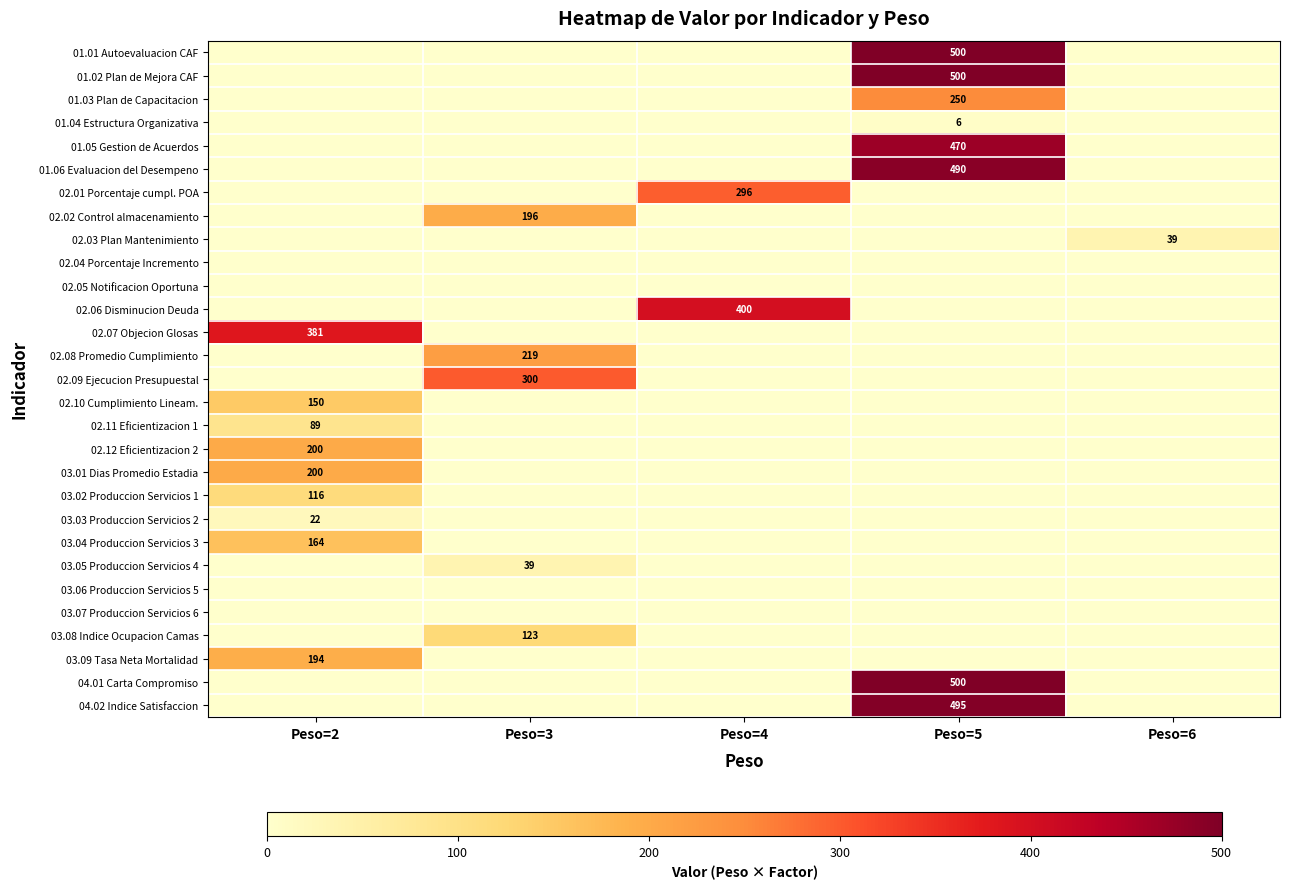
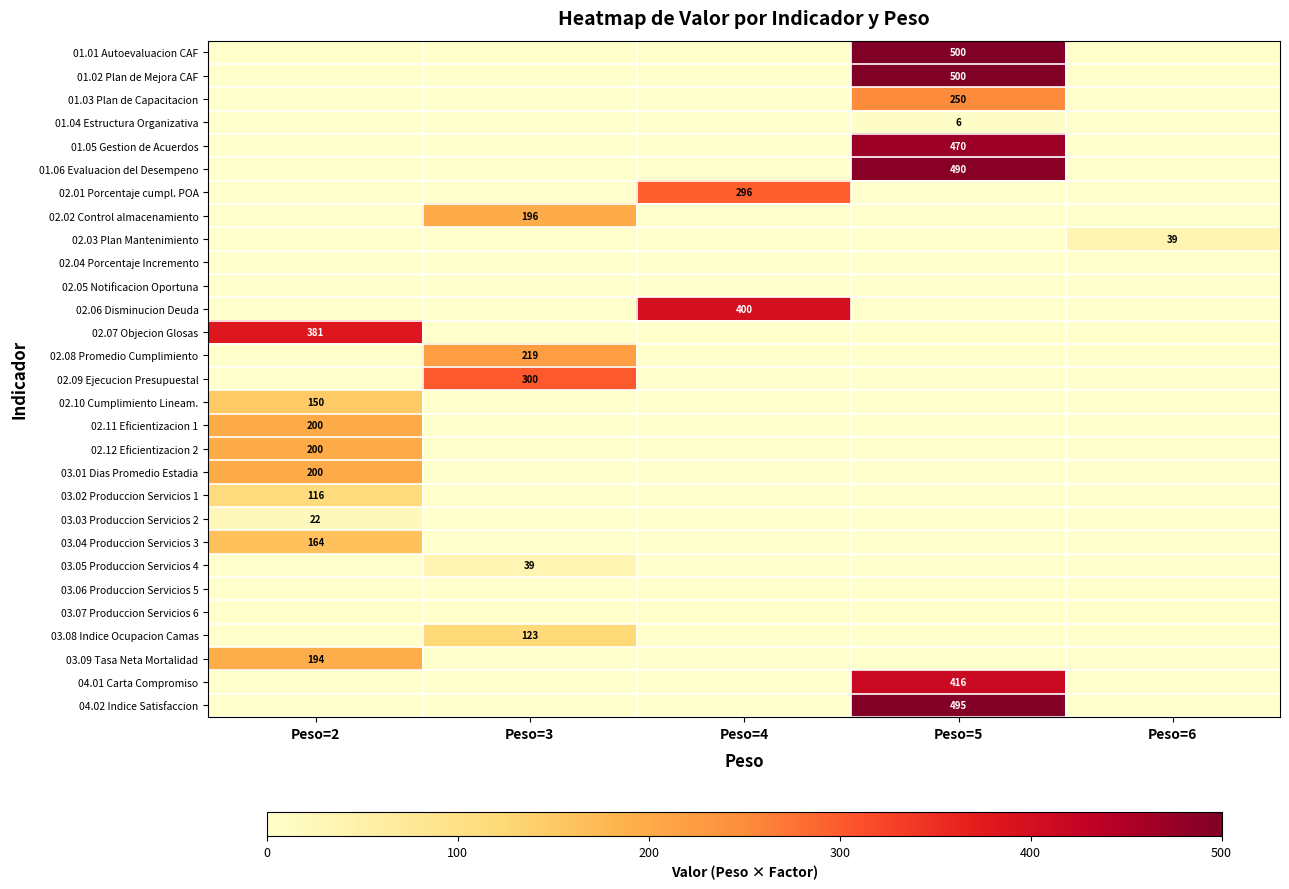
02.11 Eficientizacion 1, Peso=2: 89 -> 200
04.01 Carta Compromiso, Peso=5: 500 -> 416
